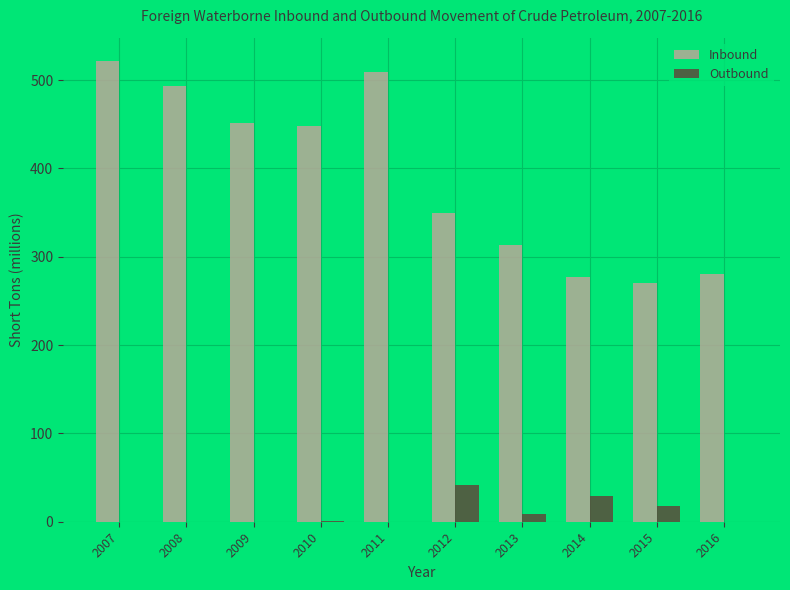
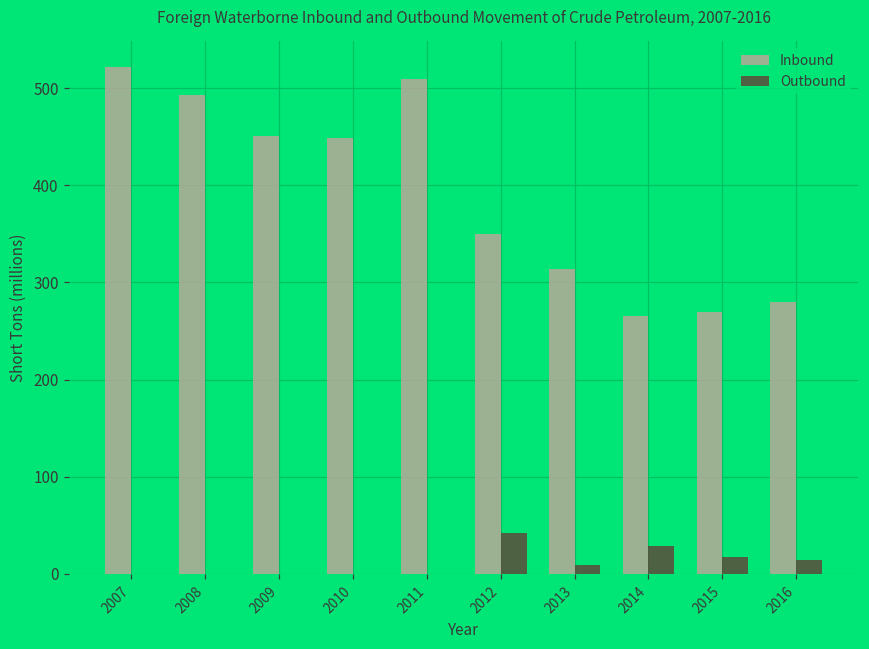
Inbound, 2014: 280 -> 270
Outbound, 2016: 0 -> 10
